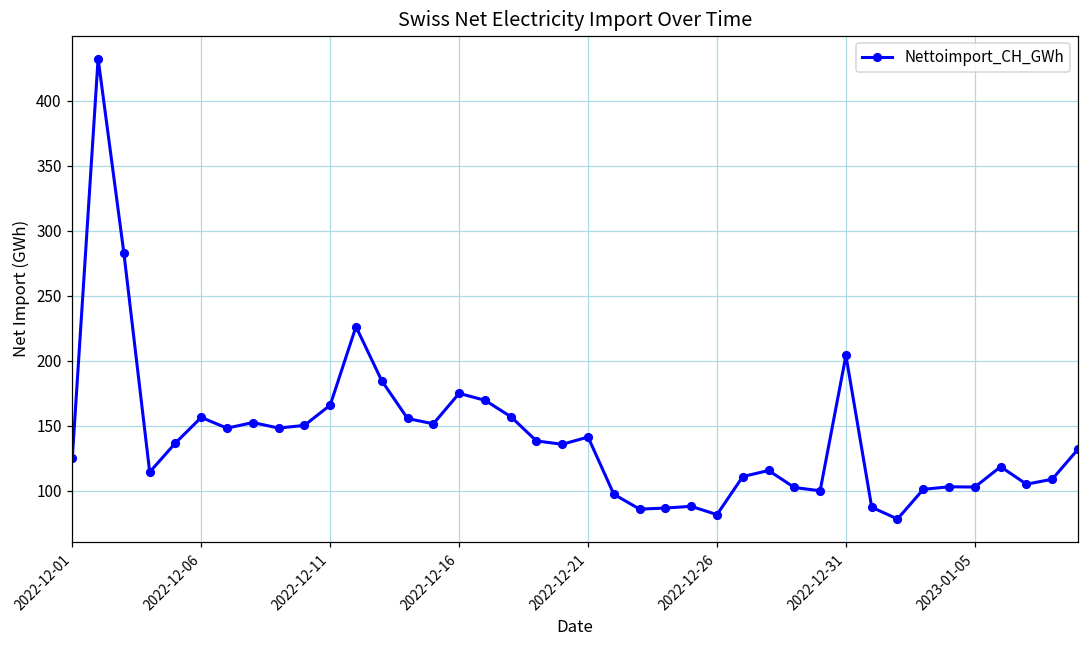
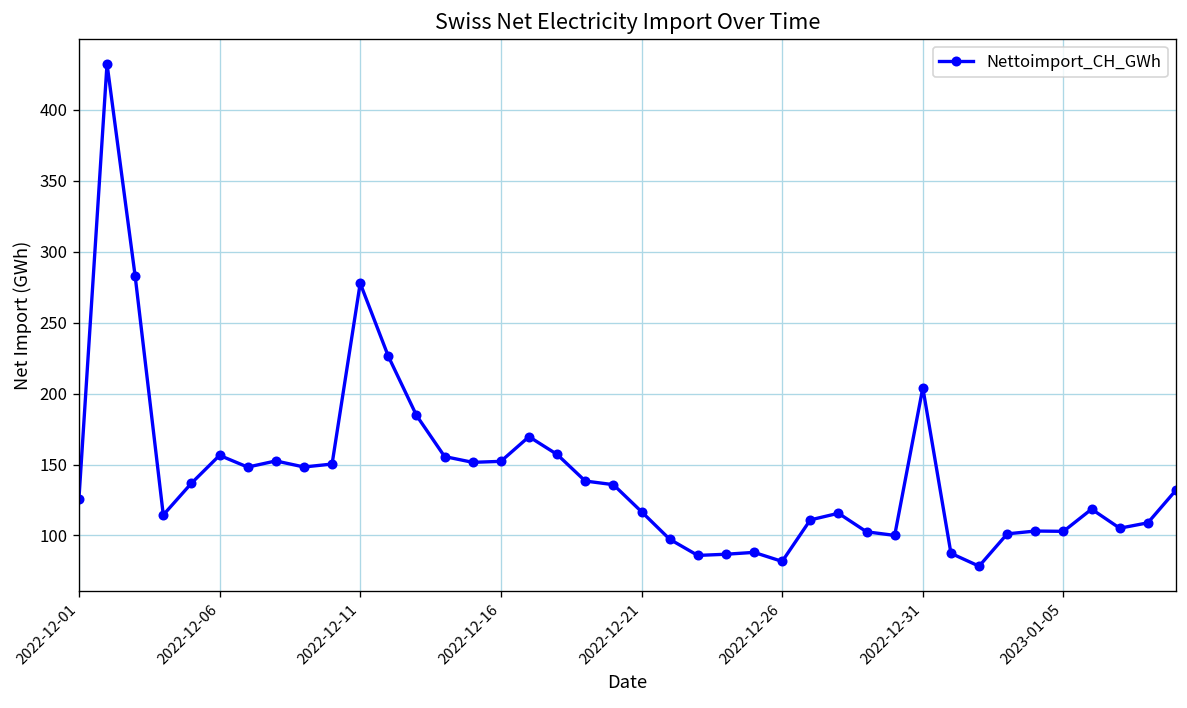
2022-12-11: 166 -> 278
2022-12-16: 175 -> 152
2022-12-21: 141 -> 117
